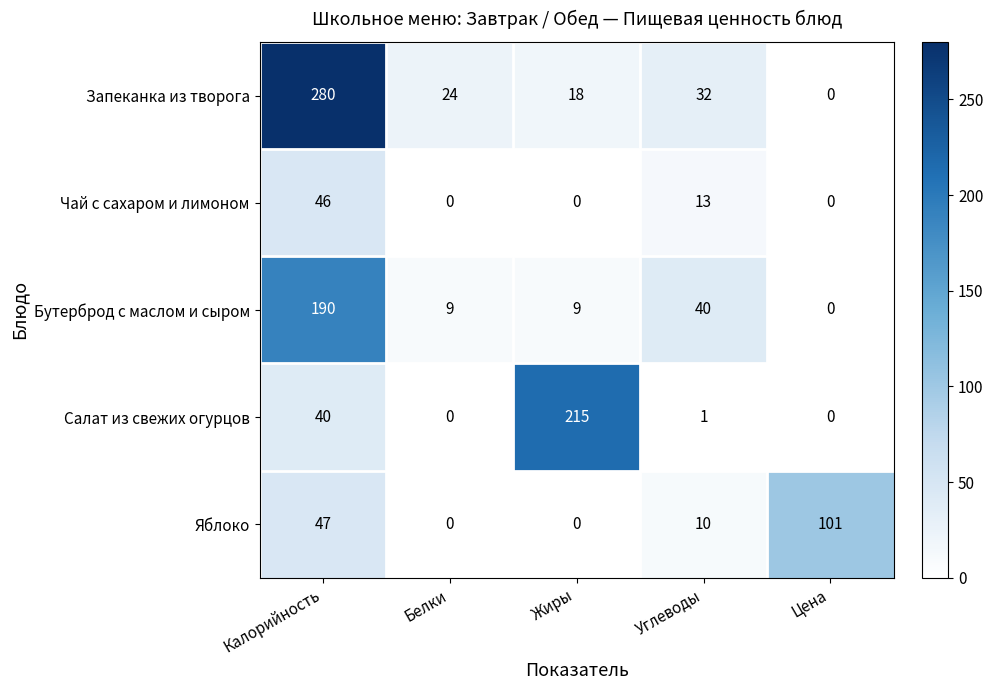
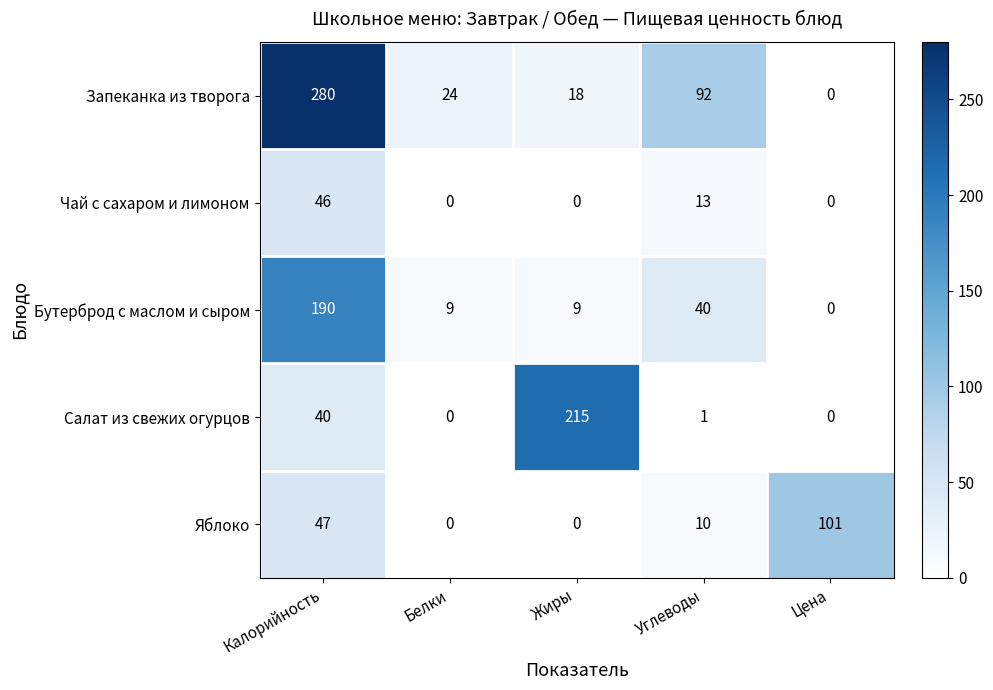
Запеканка из творога, Углеводы: 32 -> 92
